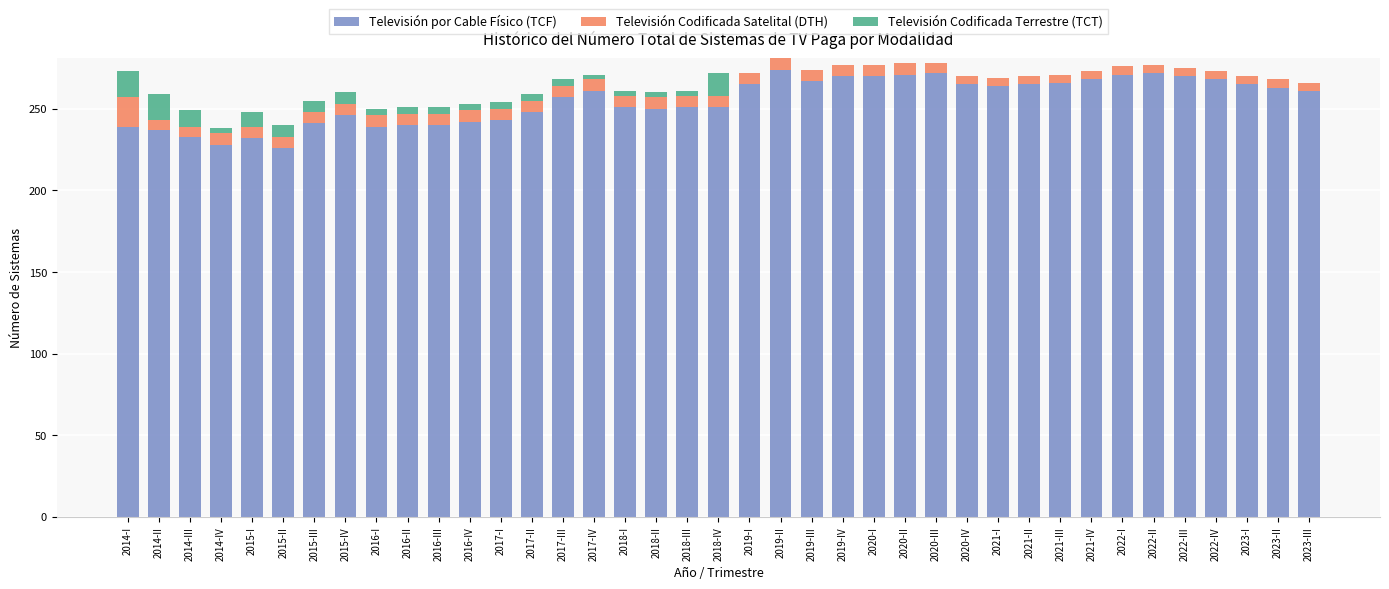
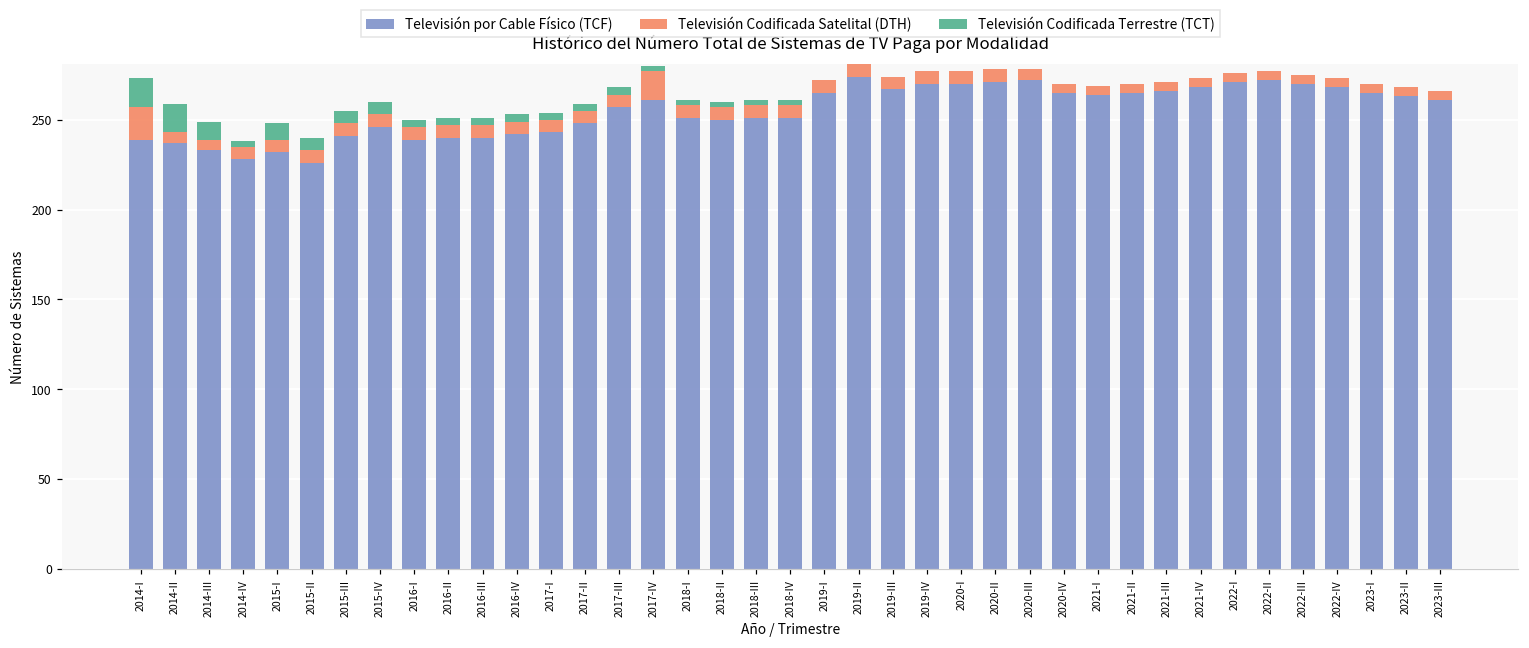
Televisión Codificada Satelital (DTH), 2017-IV: 7 -> 16
Televisión Codificada Terrestre (TCT), 2018-IV: 14 -> 3
